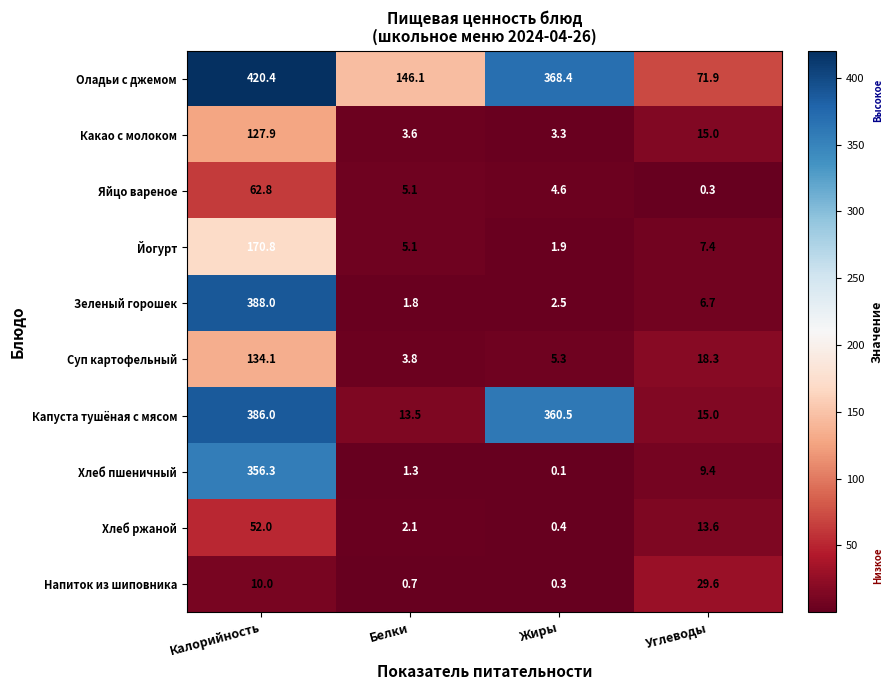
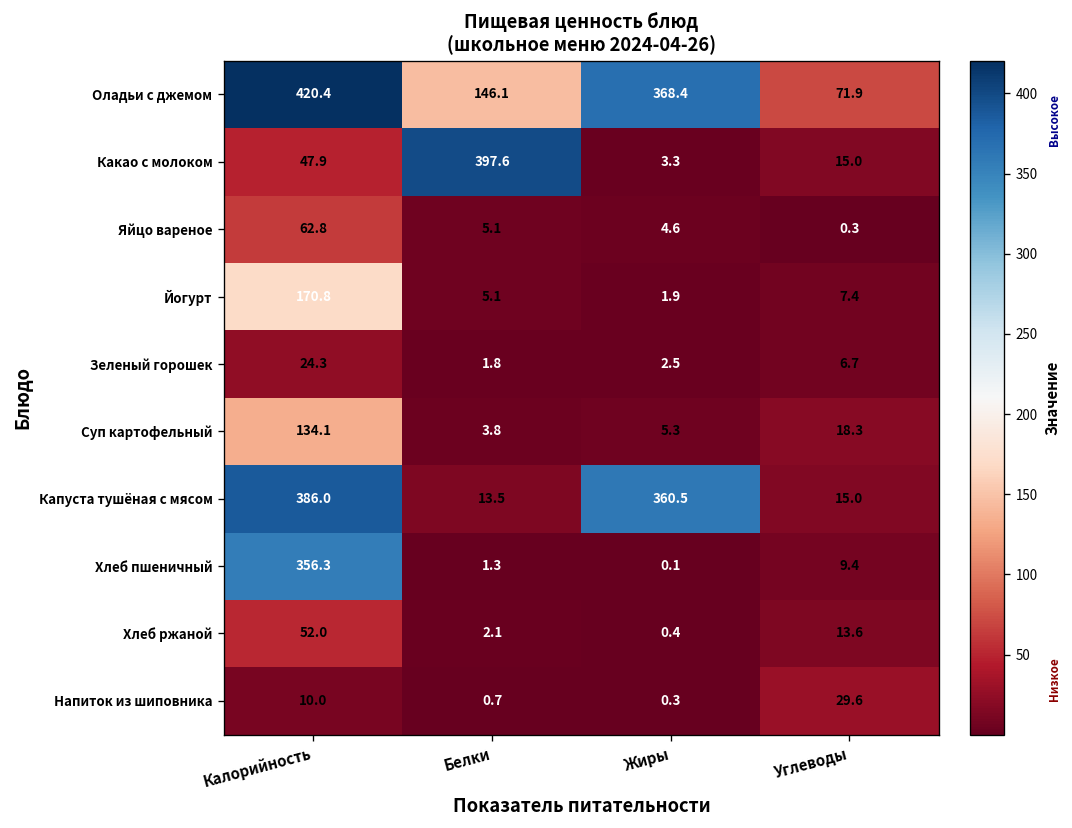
Какао с молоком, Калорийность: 127.9 -> 47.9
Какао с молоком, Белки: 3.6 -> 397.6
Зеленый горошек, Калорийность: 388.0 -> 24.3
